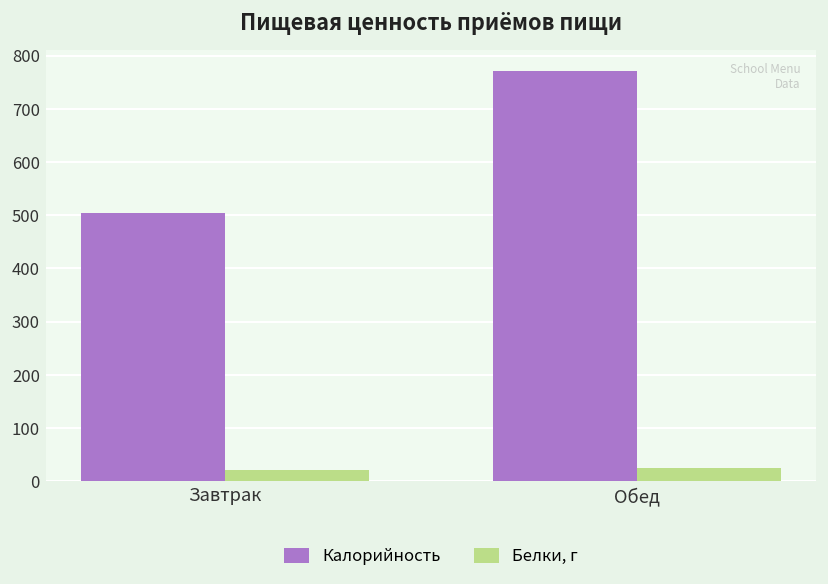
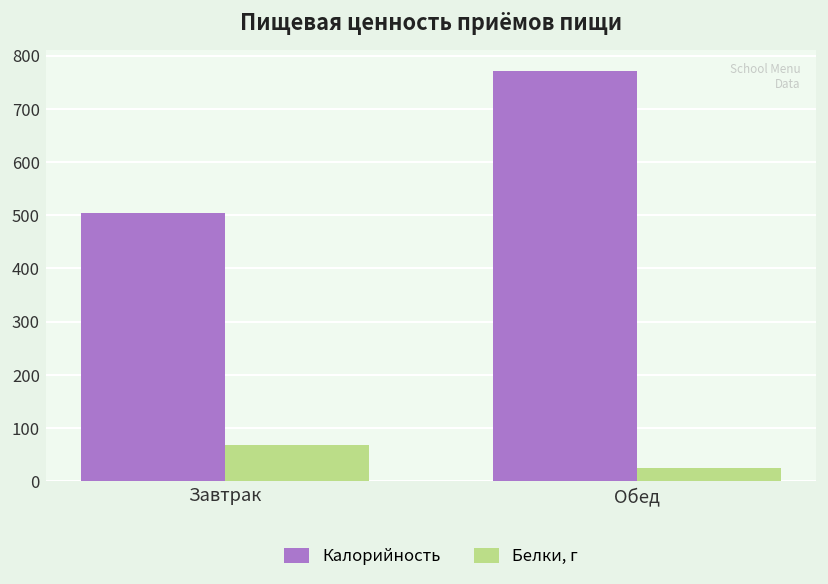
Белки, г, Завтрак: 20 -> 70
